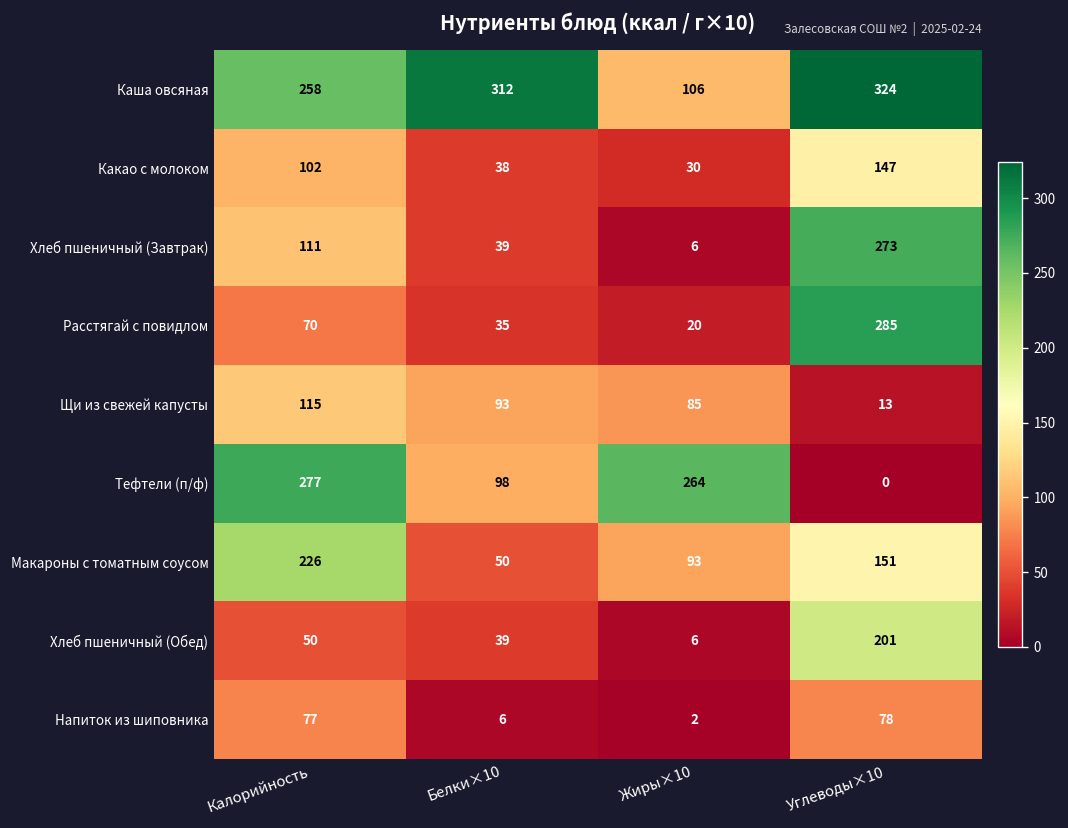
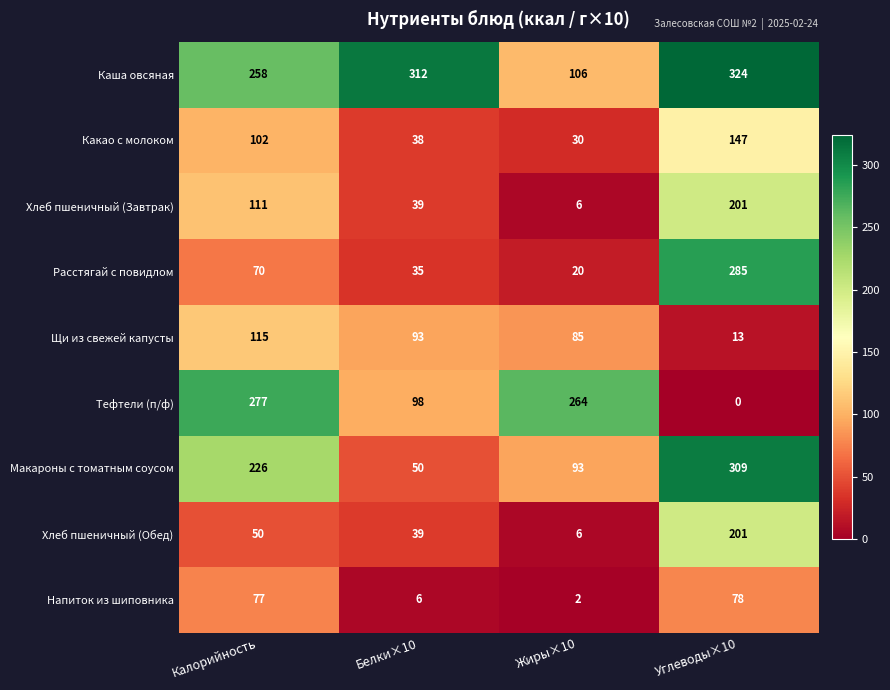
Хлеб пшеничный (Завтрак), Углеводы×10: 273 -> 201
Макароны с томатным соусом, Углеводы×10: 151 -> 309
